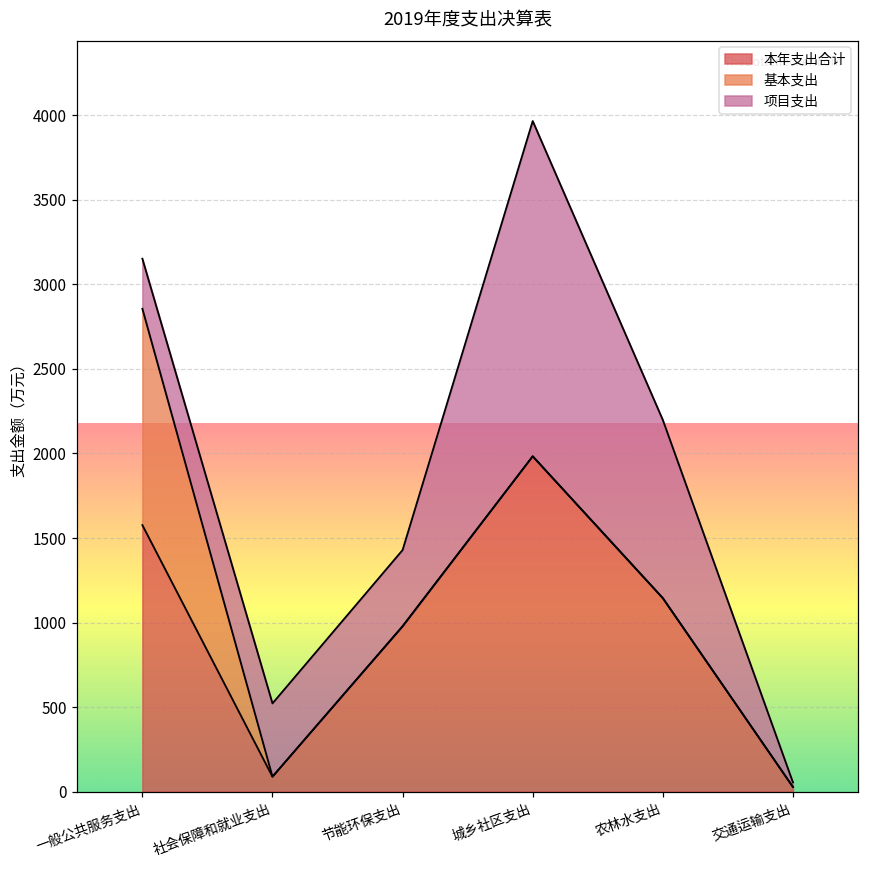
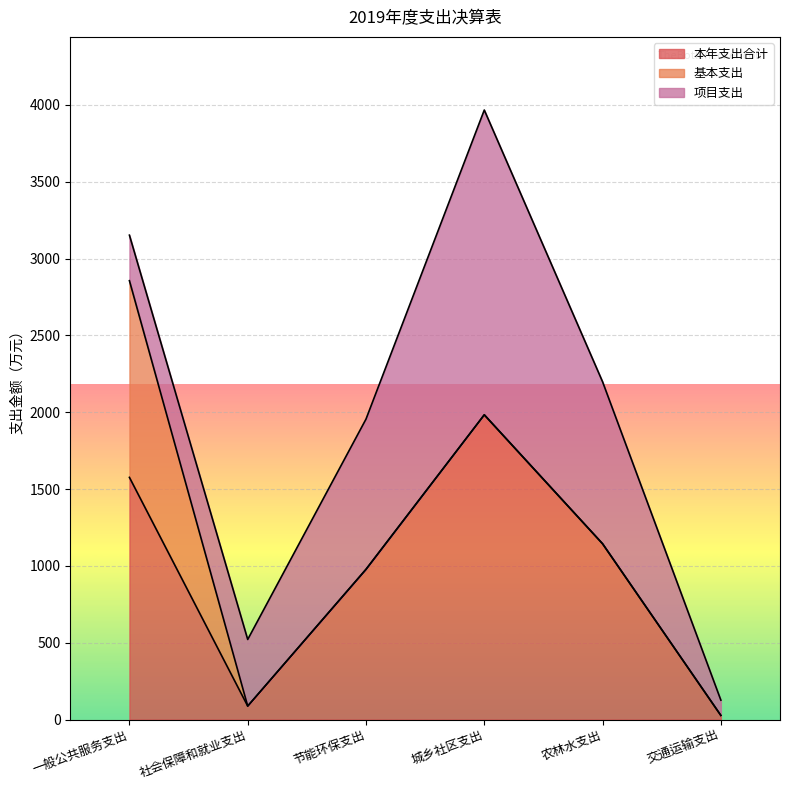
项目支出, 节能环保支出: 450 -> 980
项目支出, 交通运输支出: 30 -> 100
